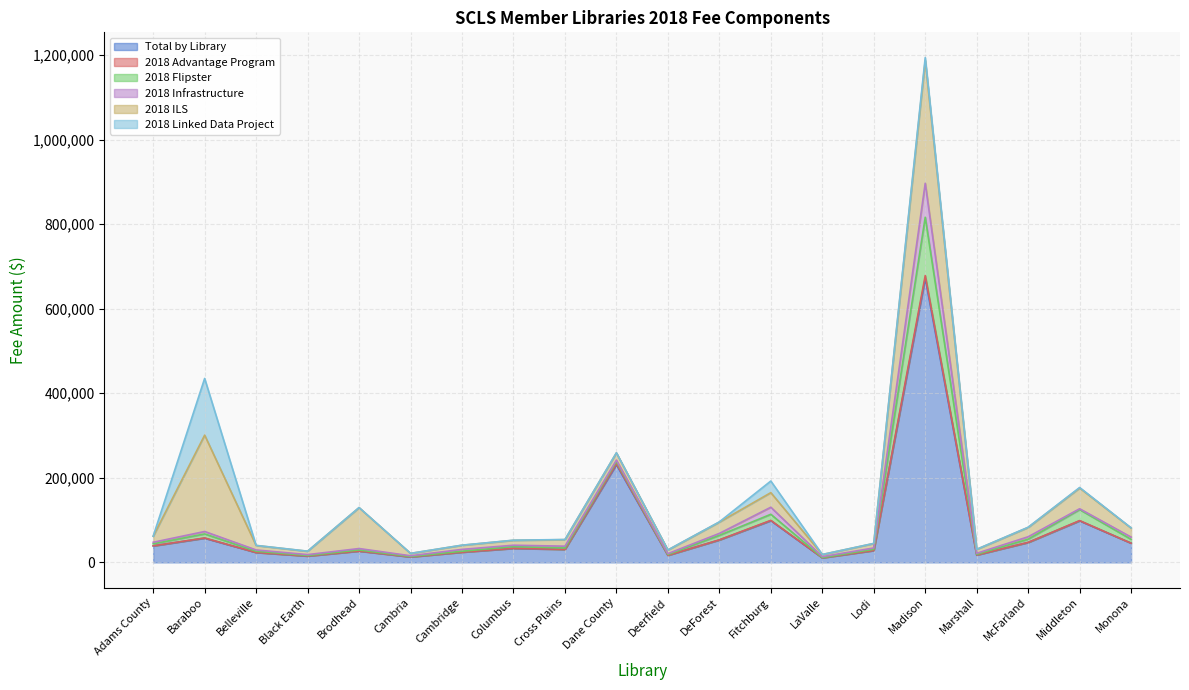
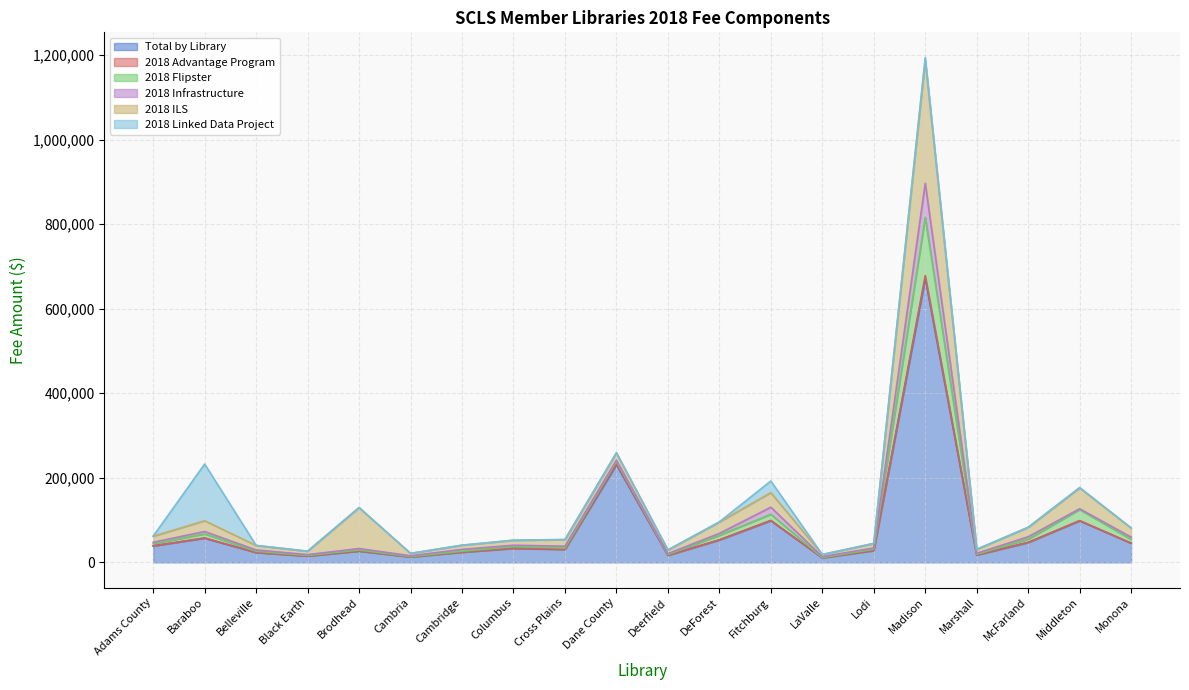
2018 ILS, Baraboo: 230,000 -> 30,000
